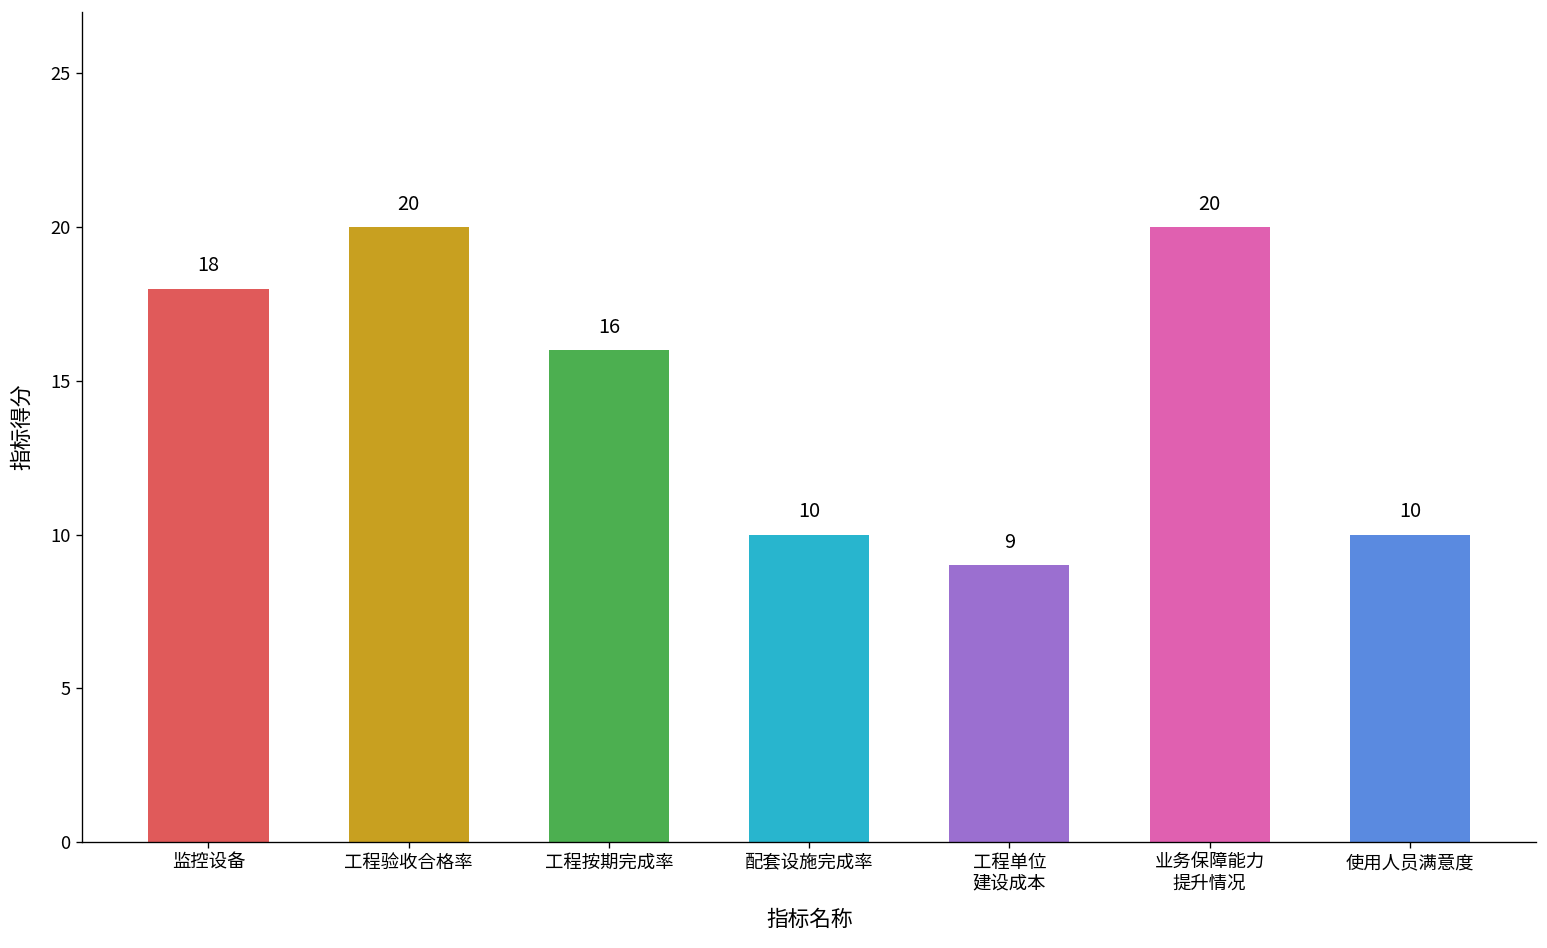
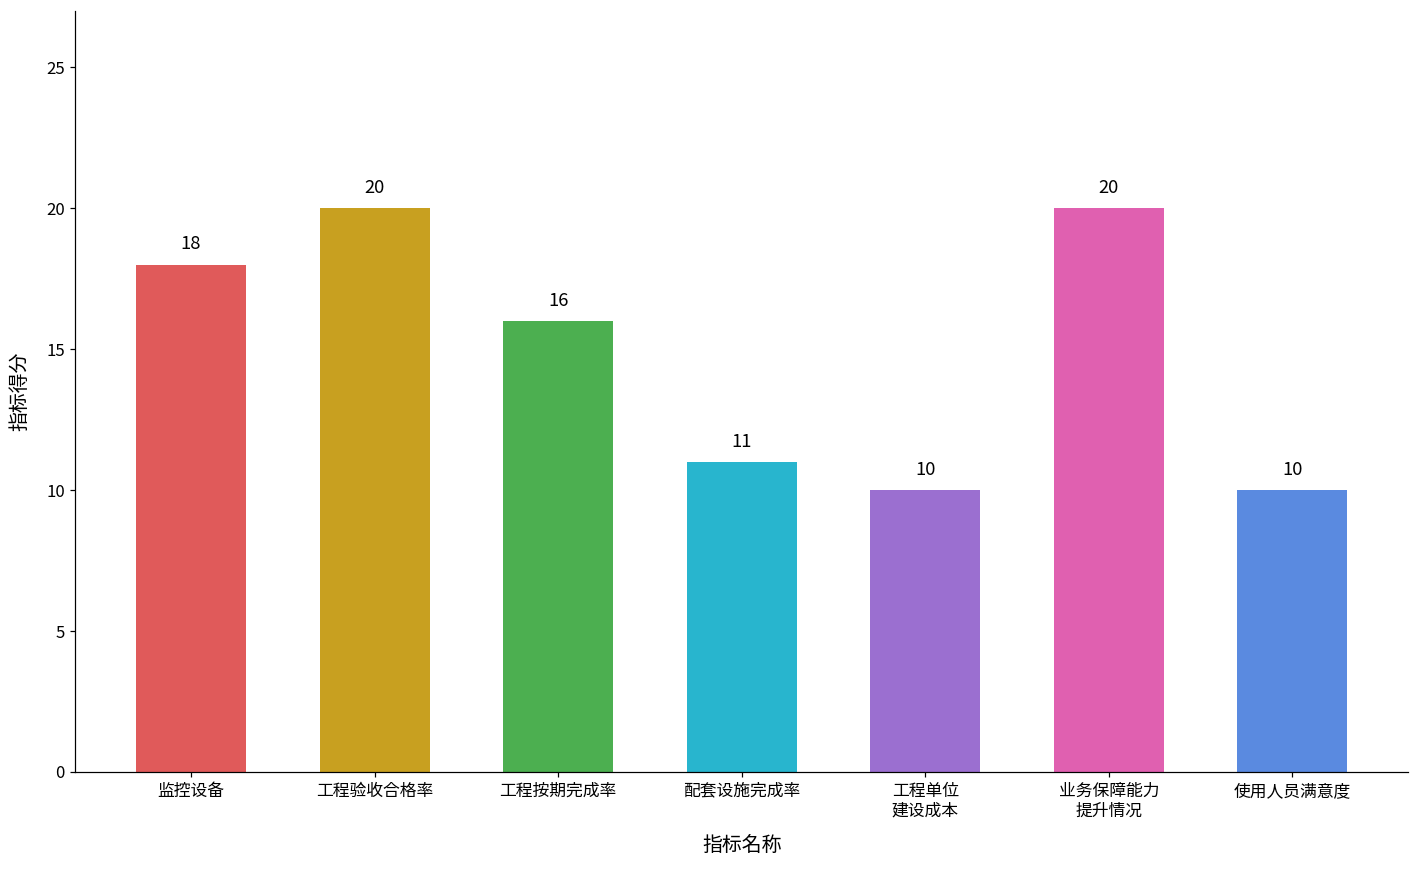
配套设施完成率: 10 -> 11
工程单位 建设成本: 9 -> 10
